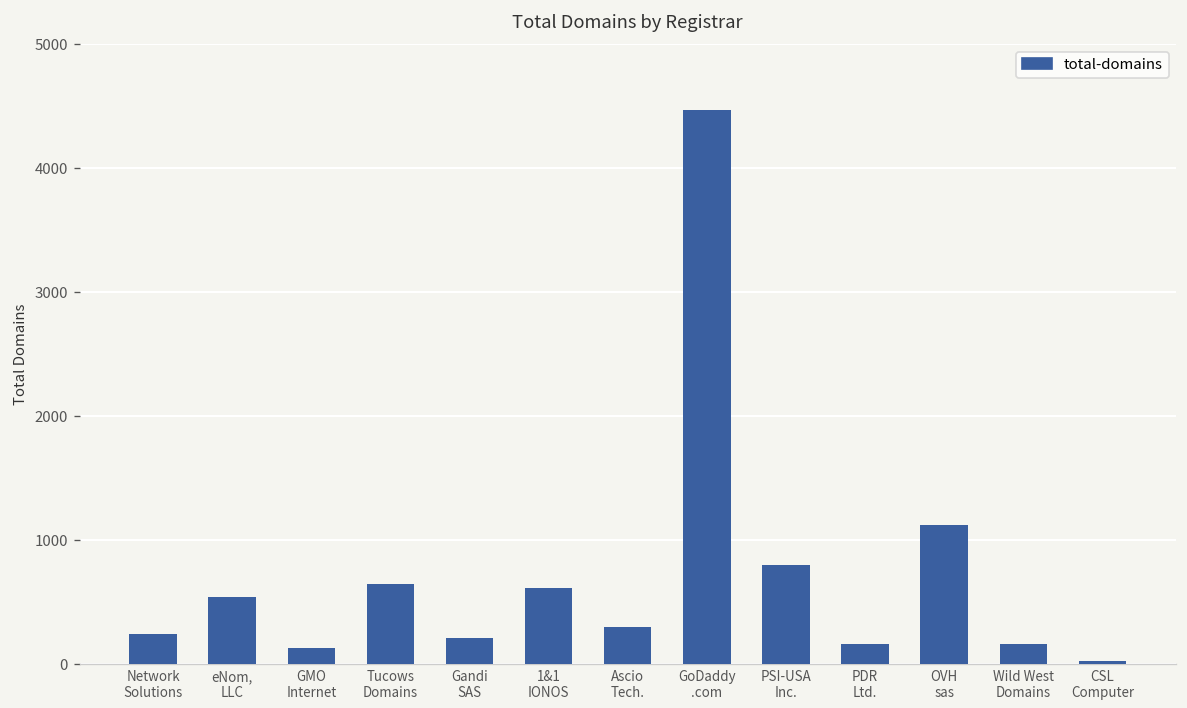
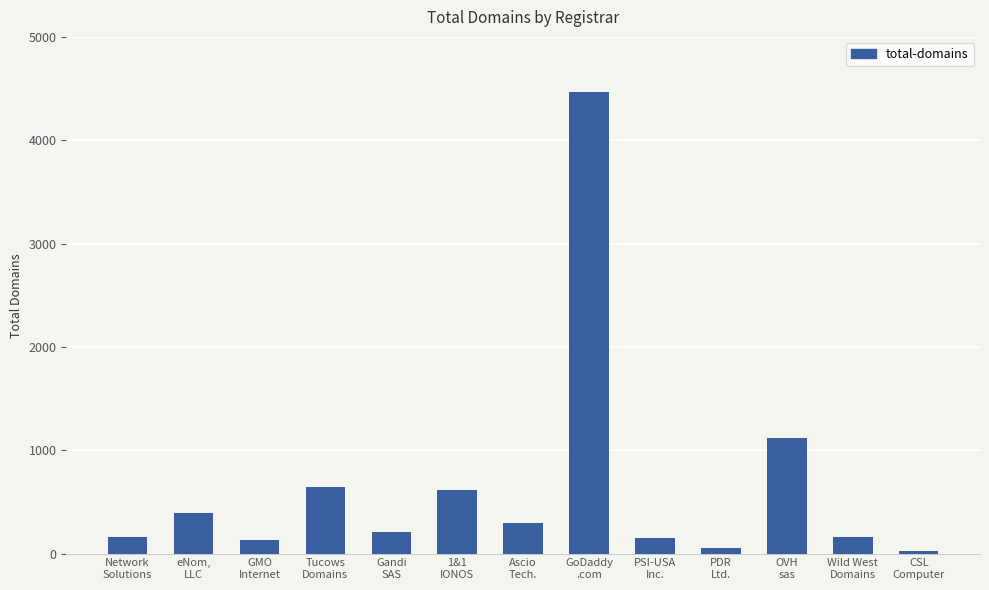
Network Solutions: 240 -> 160
eNom, LLC: 540 -> 390
PSI-USA Inc.: 800 -> 150
PDR Ltd.: 170 -> 50
